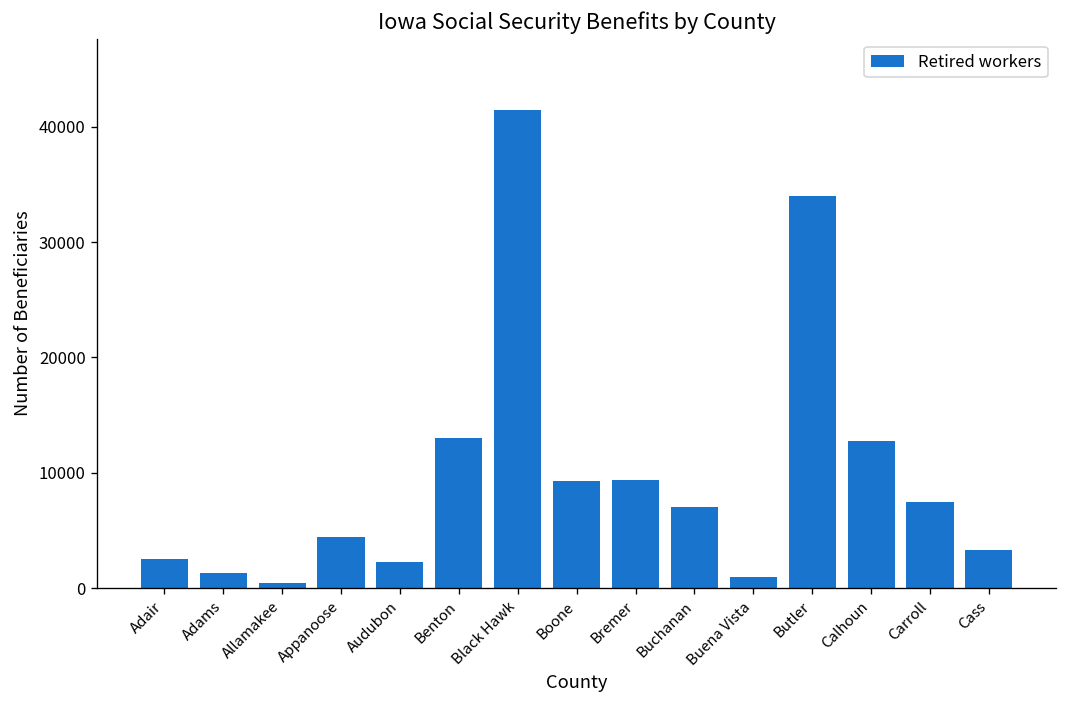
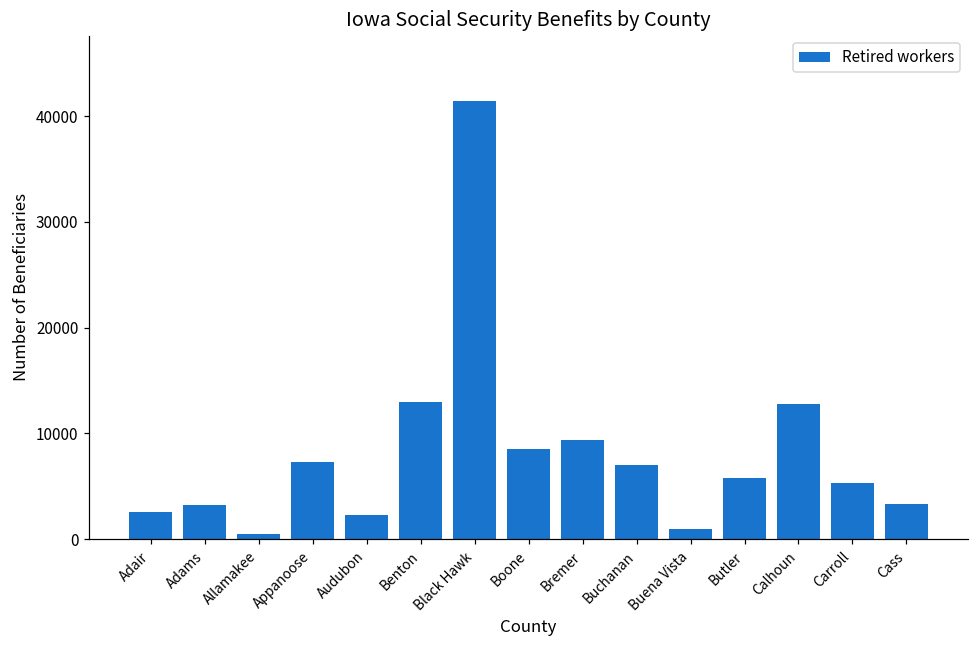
Adams: 1000 -> 3000
Appanoose: 4000 -> 7000
Boone: 9000 -> 8000
Butler: 34000 -> 6000
Carroll: 7000 -> 5000
